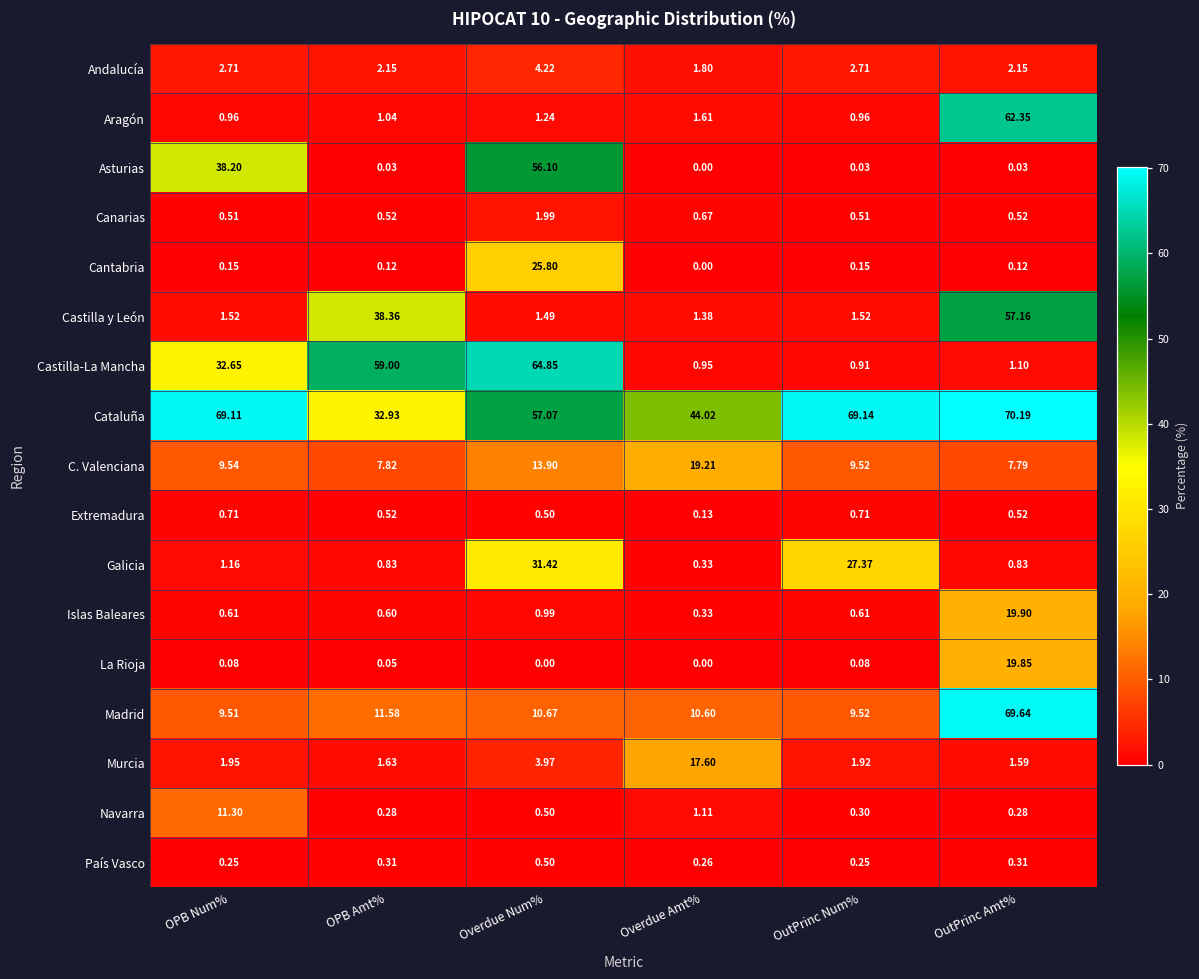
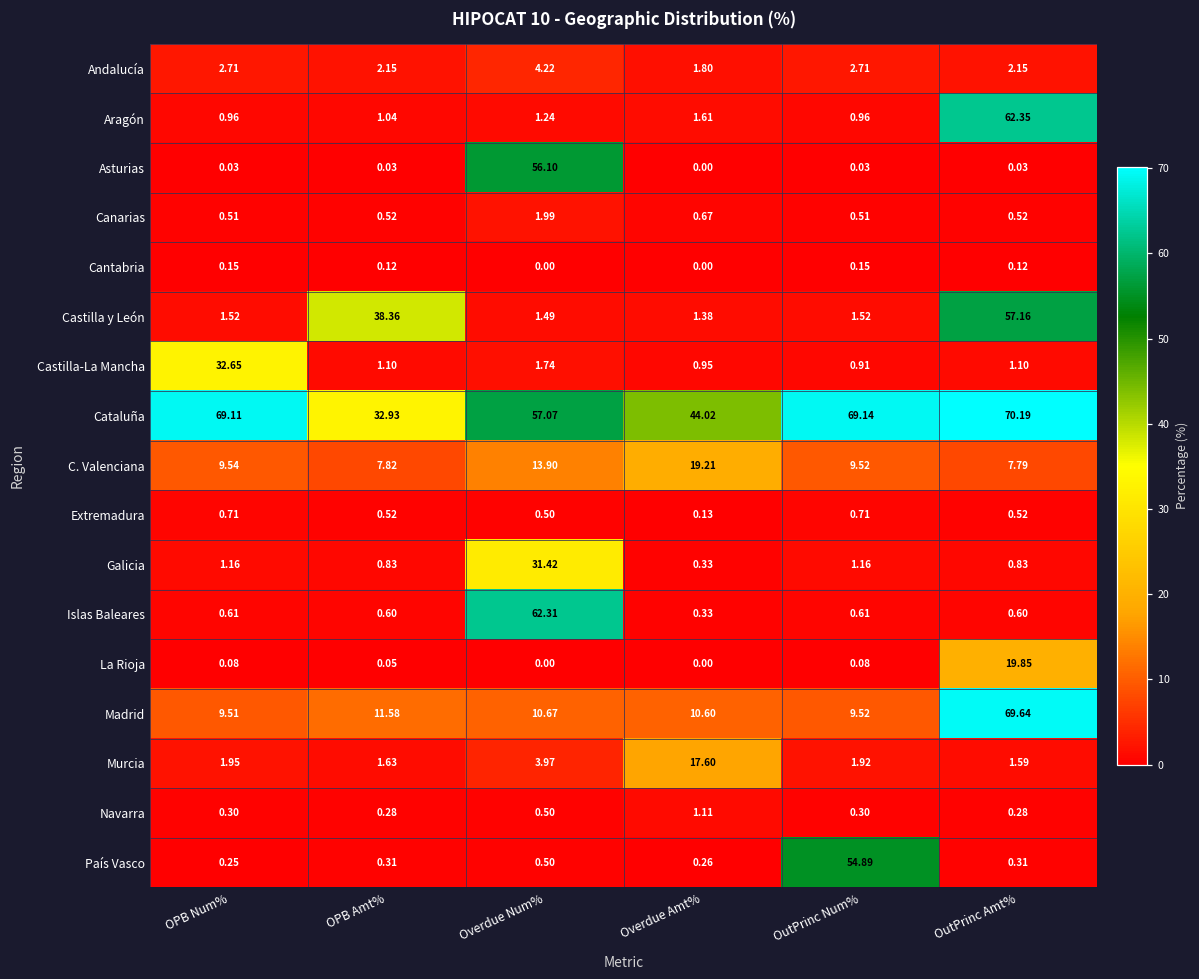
Asturias, OPB Num%: 38.20 -> 0.03
Cantabria, Overdue Num%: 25.80 -> 0.00
Castilla-La Mancha, OPB Amt%: 59.00 -> 1.10
Castilla-La Mancha, Overdue Num%: 64.85 -> 1.74
Galicia, OutPrinc Num%: 27.37 -> 1.16
Islas Baleares, Overdue Num%: 0.99 -> 62.31
Islas Baleares, OutPrinc Amt%: 19.90 -> 0.60
Navarra, OPB Num%: 11.30 -> 0.30
País Vasco, OutPrinc Num%: 0.25 -> 54.89
